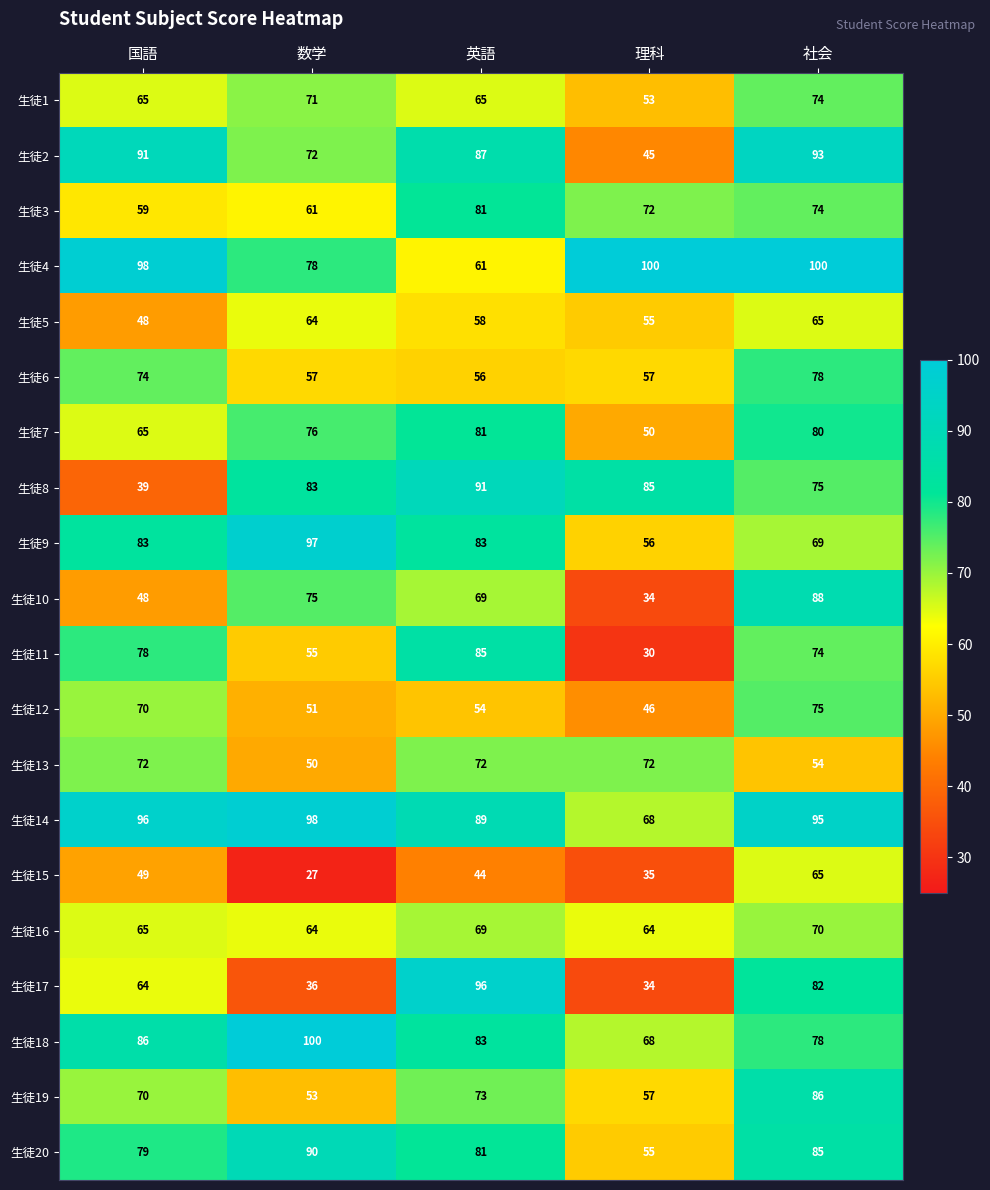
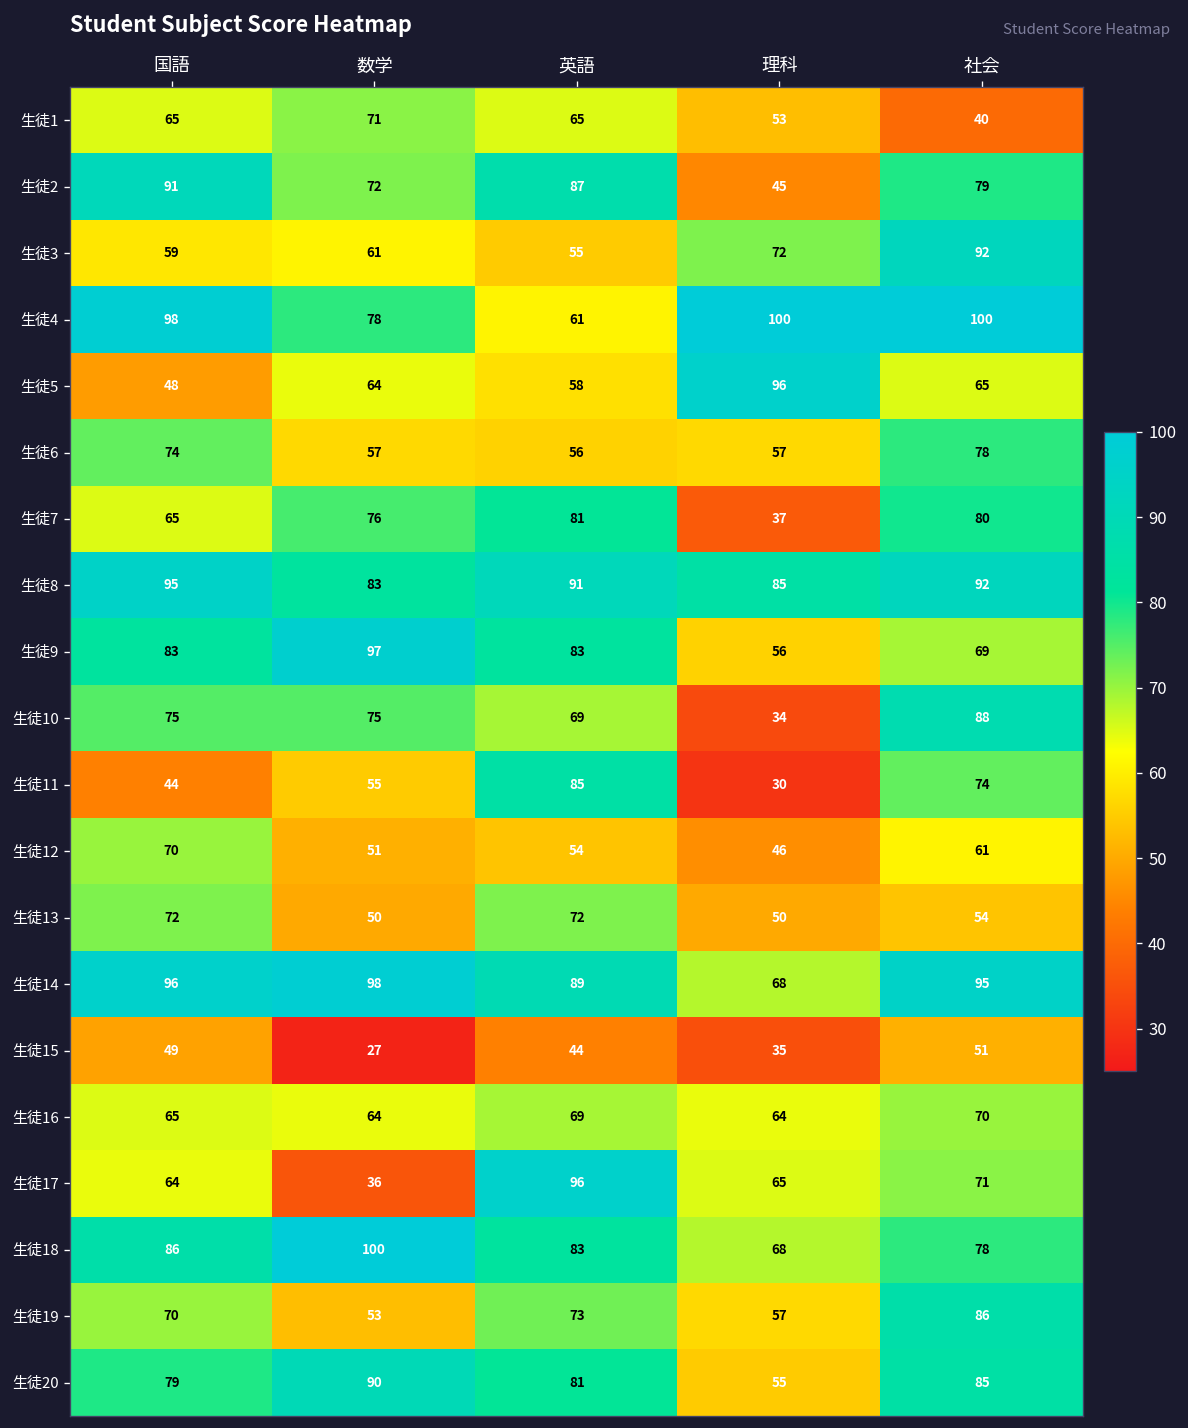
生徒1, 社会: 74 -> 40
生徒2, 社会: 93 -> 79
生徒3, 英語: 81 -> 55
生徒3, 社会: 74 -> 92
生徒5, 理科: 55 -> 96
生徒7, 理科: 50 -> 37
生徒8, 国語: 39 -> 95
生徒8, 社会: 75 -> 92
生徒10, 国語: 48 -> 75
生徒11, 国語: 78 -> 44
生徒12, 社会: 75 -> 61
生徒13, 理科: 72 -> 50
生徒15, 社会: 65 -> 51
生徒17, 理科: 34 -> 65
生徒17, 社会: 82 -> 71
